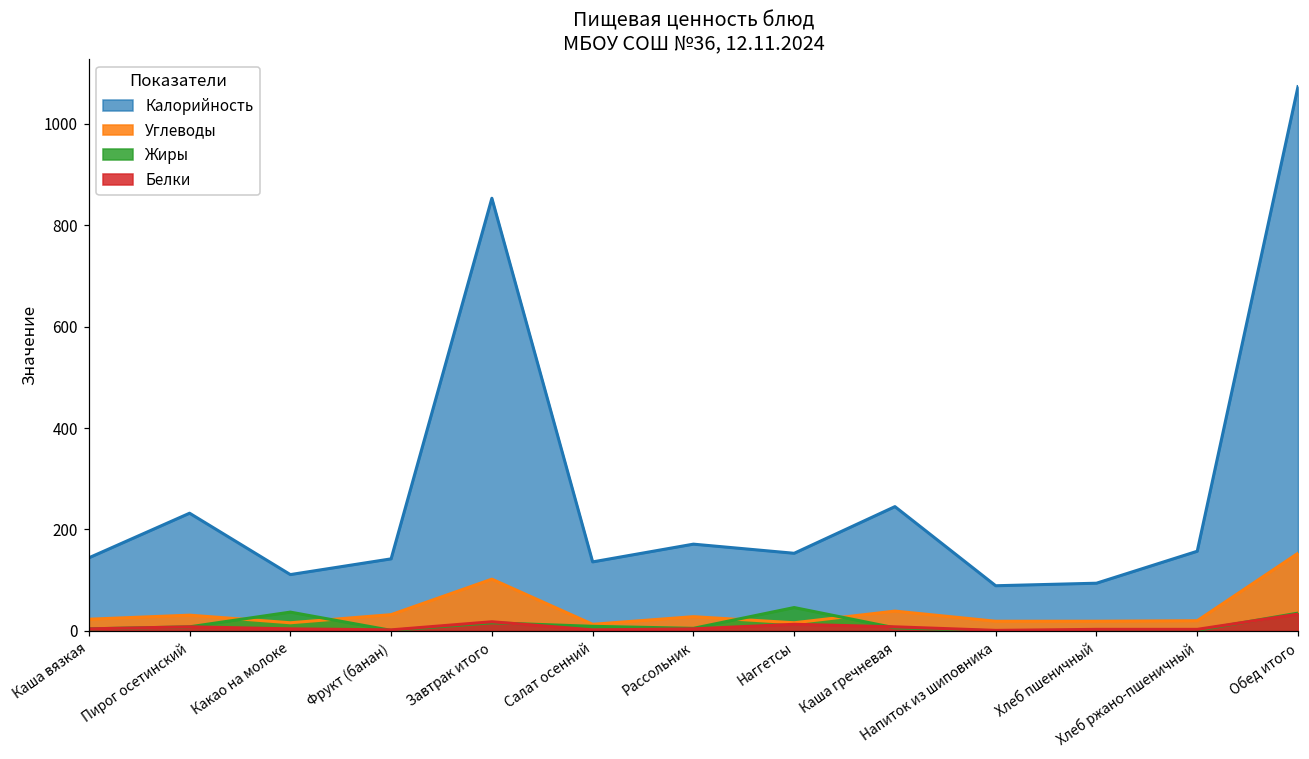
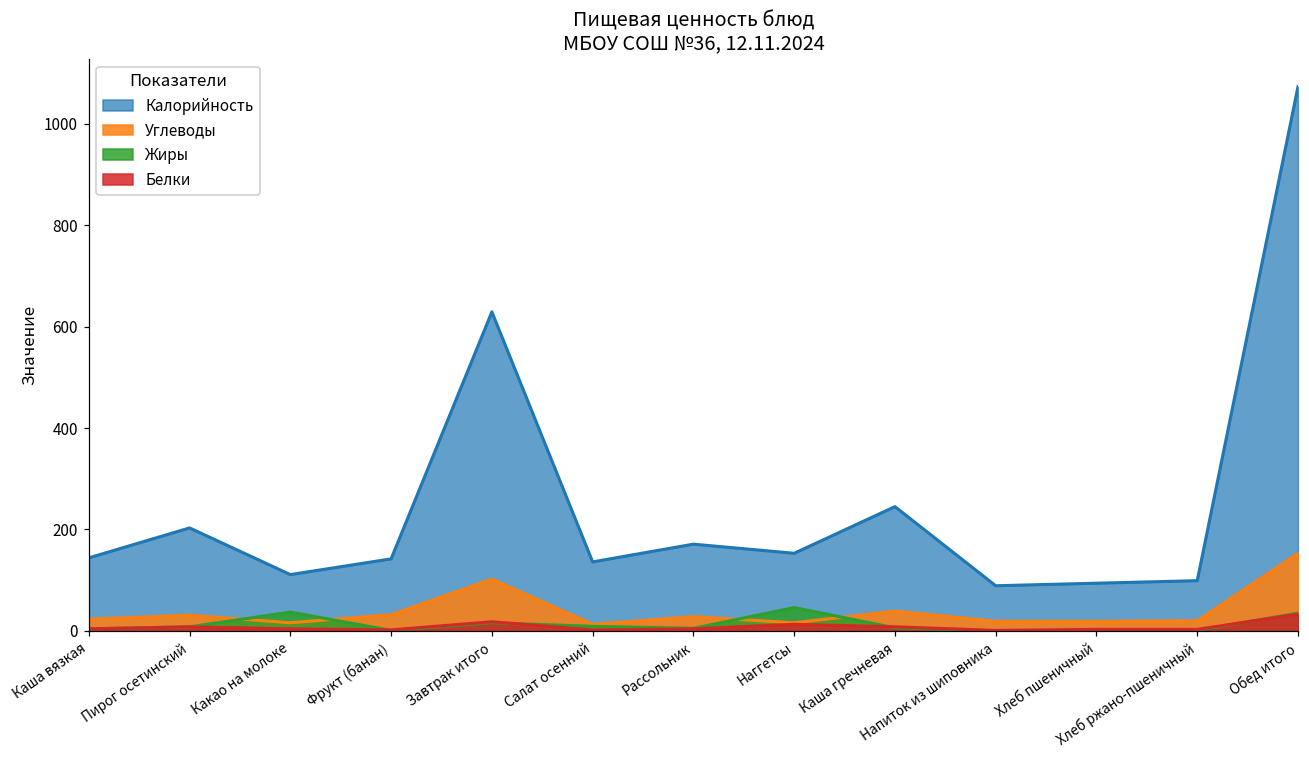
Калорийность, Пирог осетинский: 230 -> 200
Калорийность, Завтрак итого: 850 -> 630
Калорийность, Хлеб ржано-пшеничный: 160 -> 100
